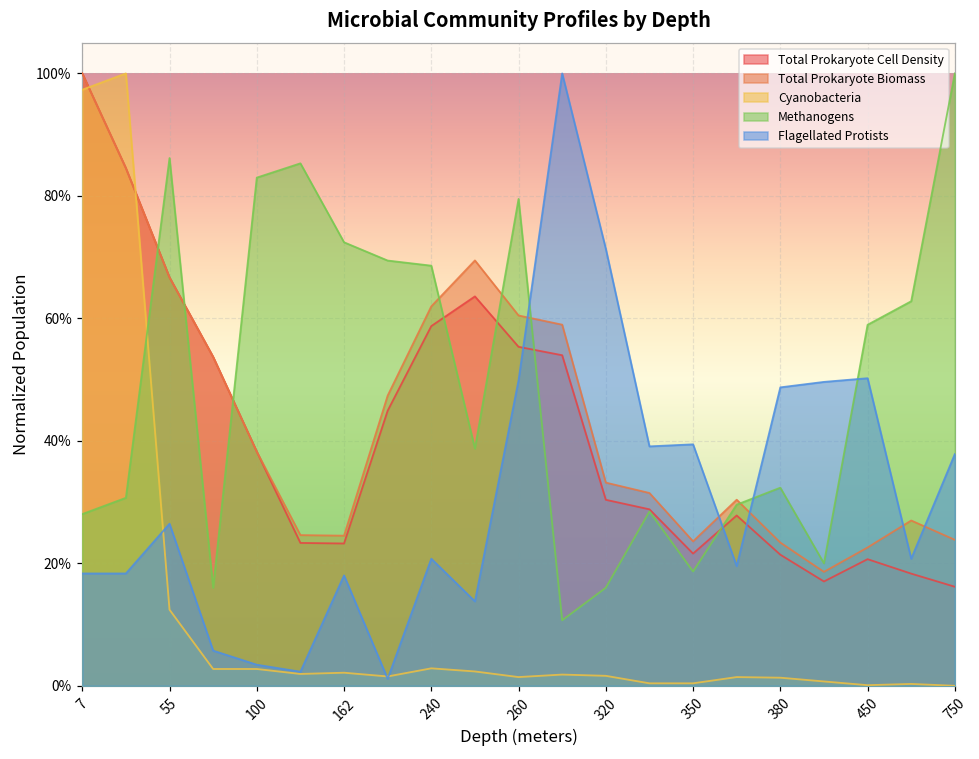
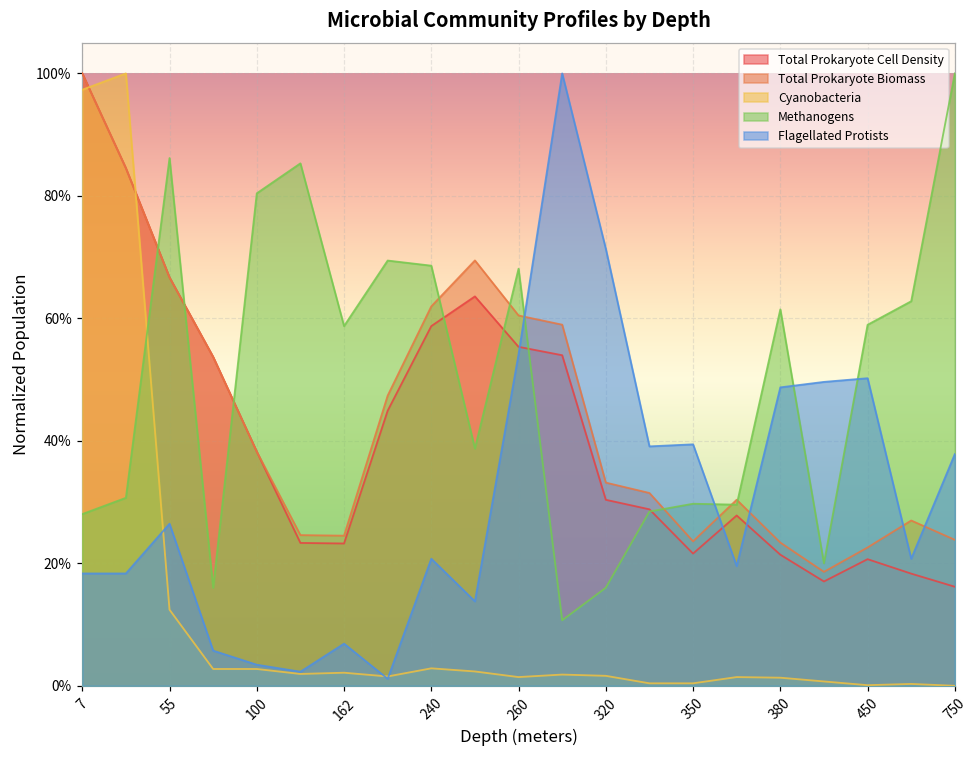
Methanogens, 100: 83% -> 80%
Methanogens, 162: 72% -> 59%
Flagellated Protists, 162: 18% -> 7%
Methanogens, 260: 80% -> 68%
Flagellated Protists, 260: 50% -> 54%
Methanogens, 350: 19% -> 30%
Methanogens, 380: 32% -> 61%
